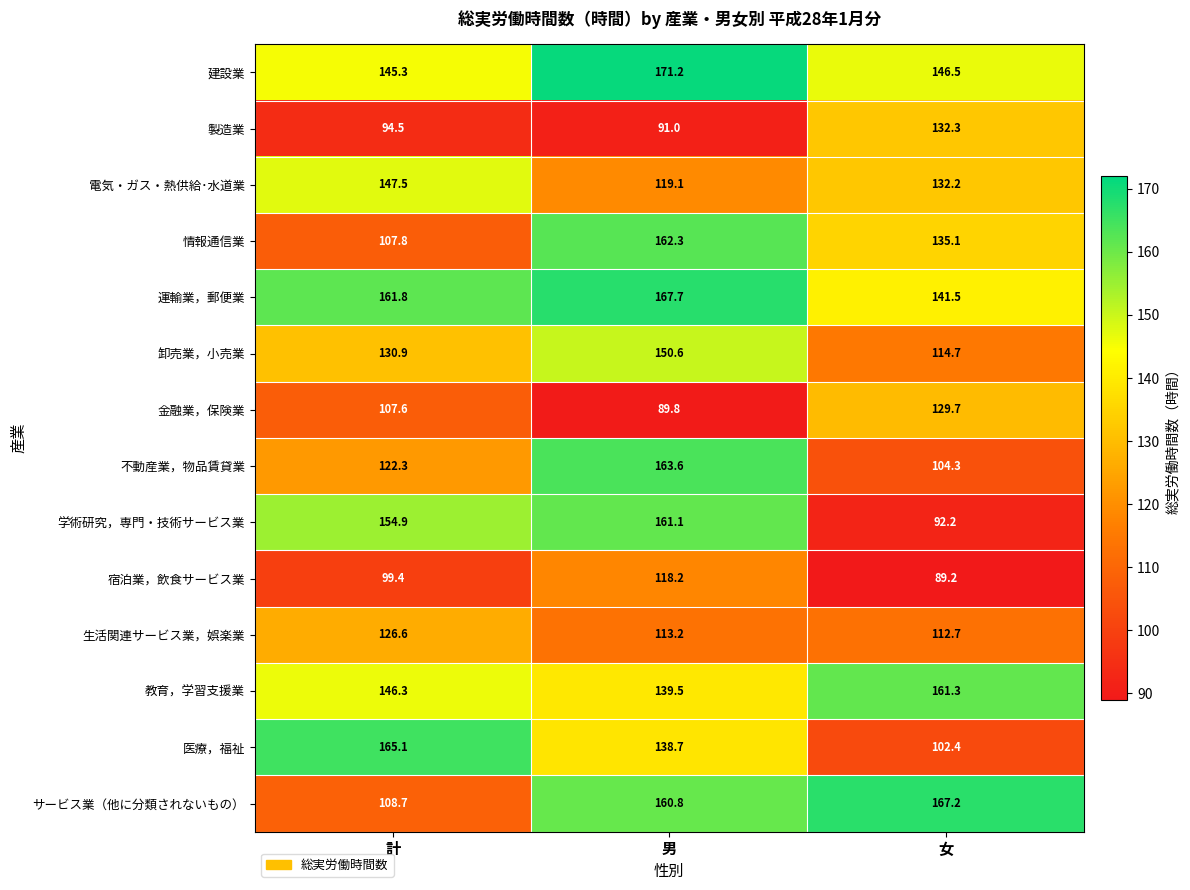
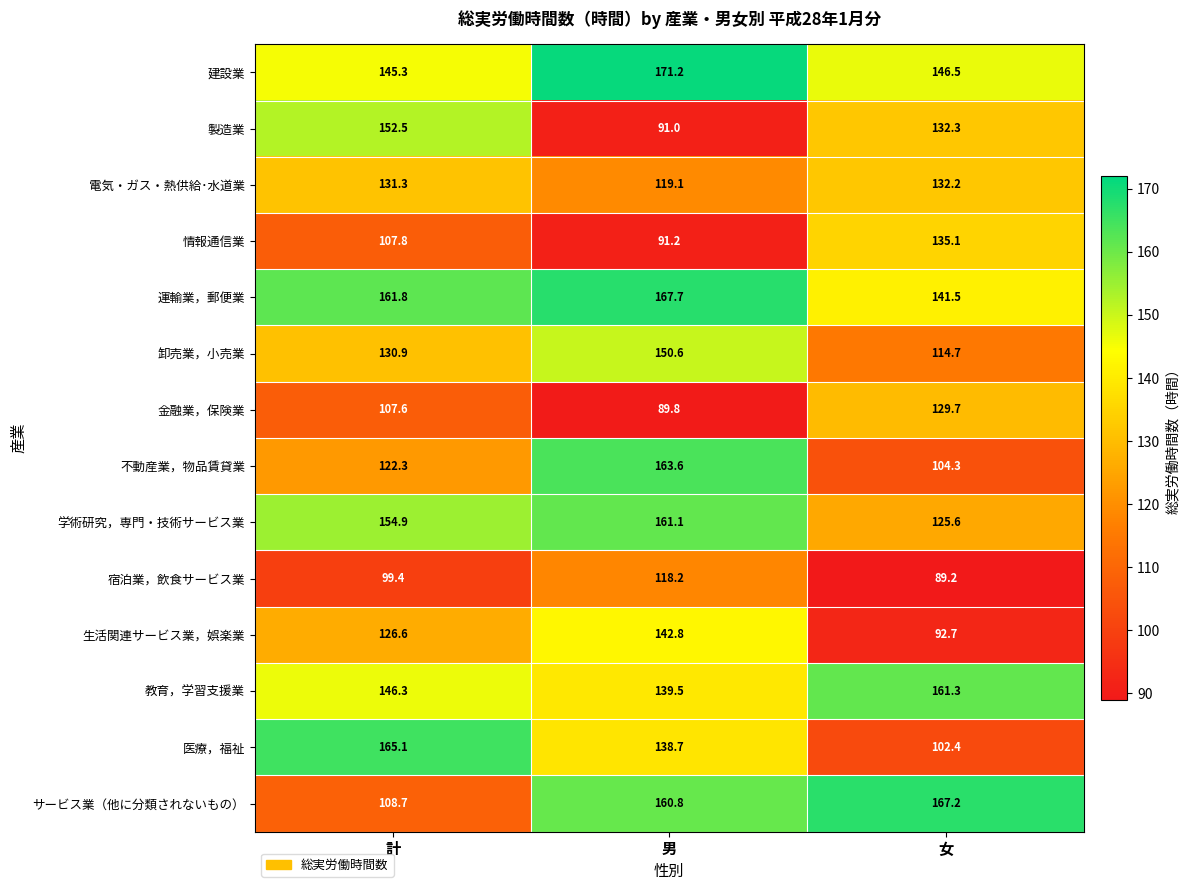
製造業, 計: 94.5 -> 152.5
電気・ガス・熱供給･水道業, 計: 147.5 -> 131.3
情報通信業, 男: 162.3 -> 91.2
学術研究，専門・技術サービス業, 女: 92.2 -> 125.6
生活関連サービス業，娯楽業, 男: 113.2 -> 142.8
生活関連サービス業，娯楽業, 女: 112.7 -> 92.7
